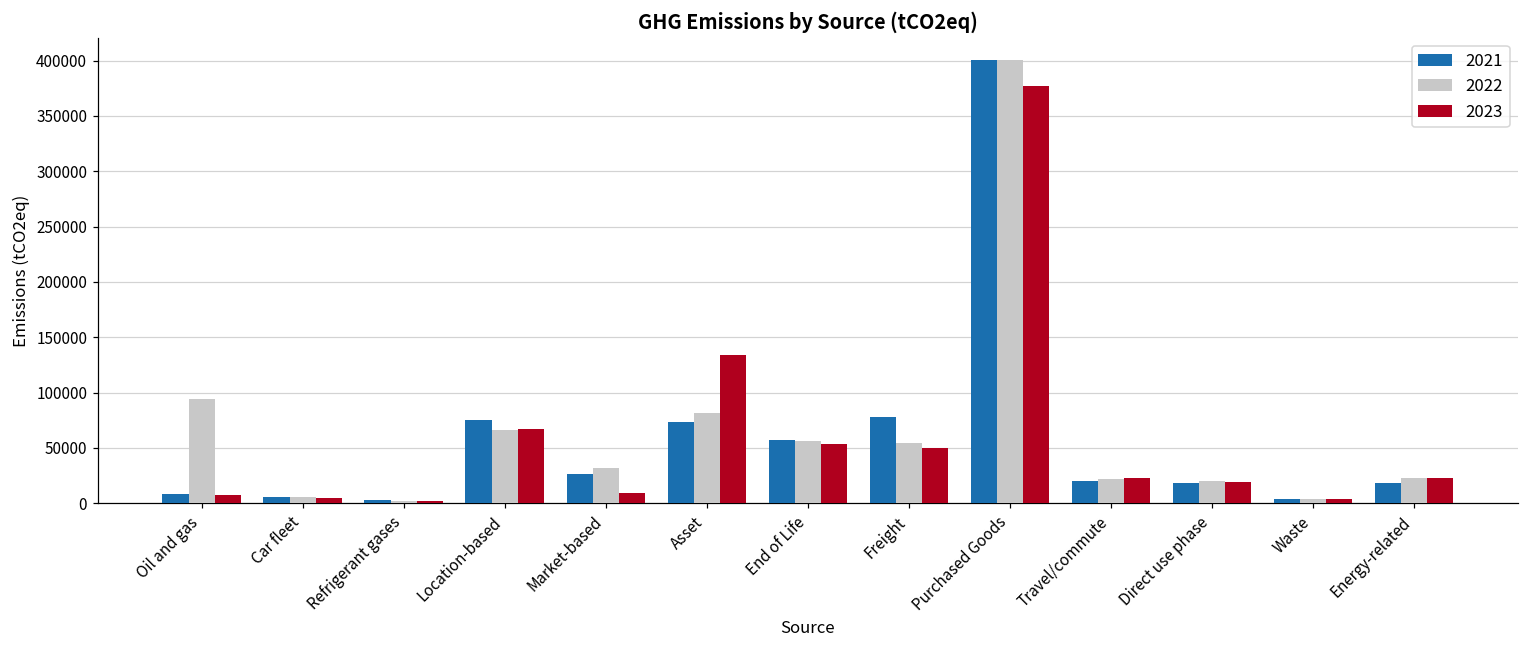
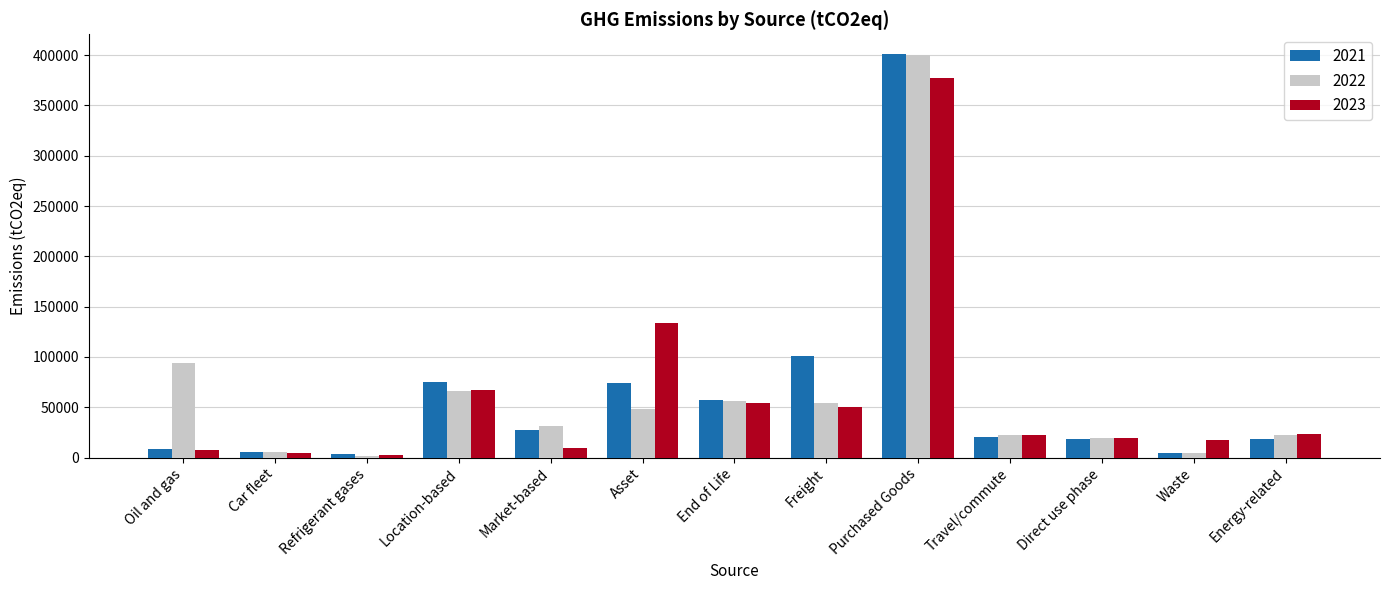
2022, Asset: 82000 -> 48000
2021, Freight: 78000 -> 101000
2023, Waste: 4000 -> 17000
